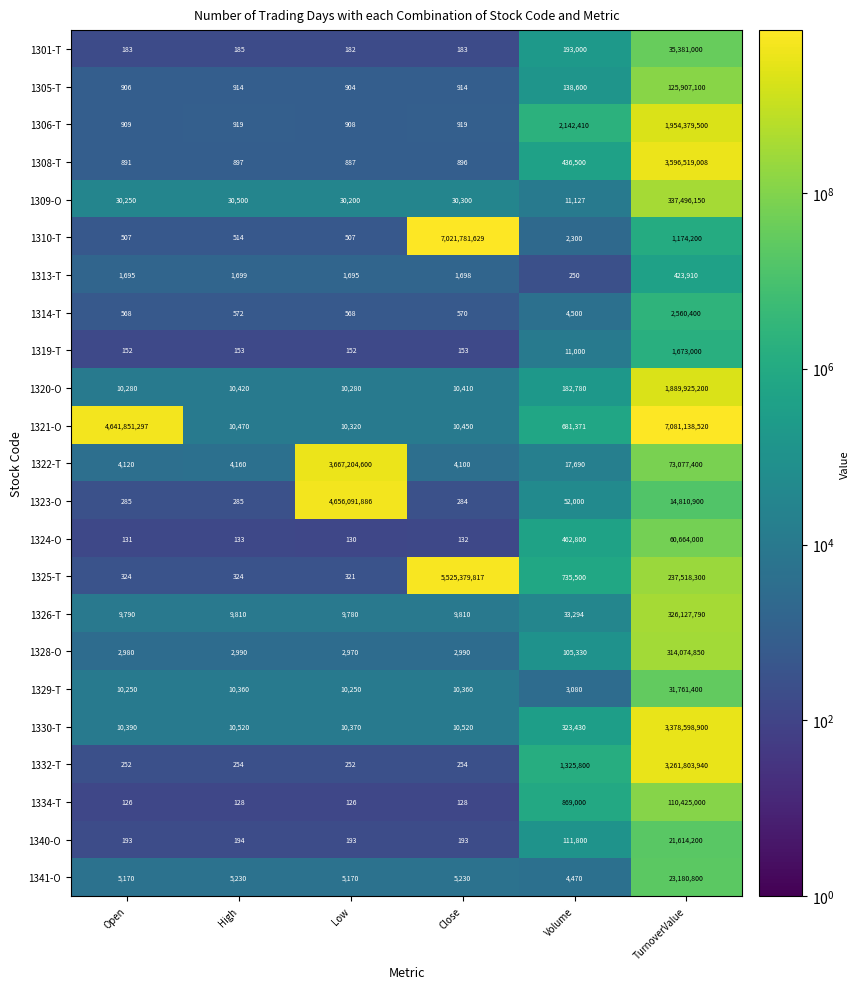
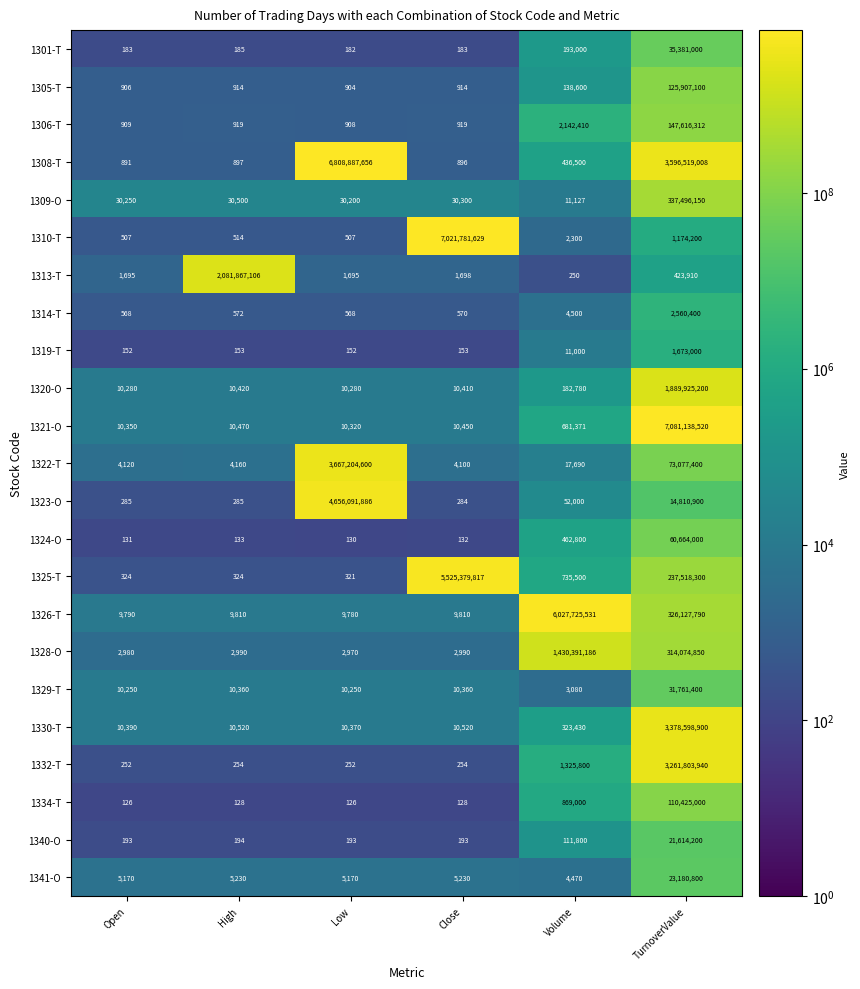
1306-T, TurnoverValue: 1,954,379,500 -> 147,616,312
1308-T, Low: 887 -> 6,808,887,656
1313-T, High: 1,699 -> 2,081,867,106
1321-O, Open: 4,641,851,297 -> 10,350
1326-T, Volume: 33,294 -> 6,027,725,531
1328-O, Volume: 105,330 -> 1,430,391,186
